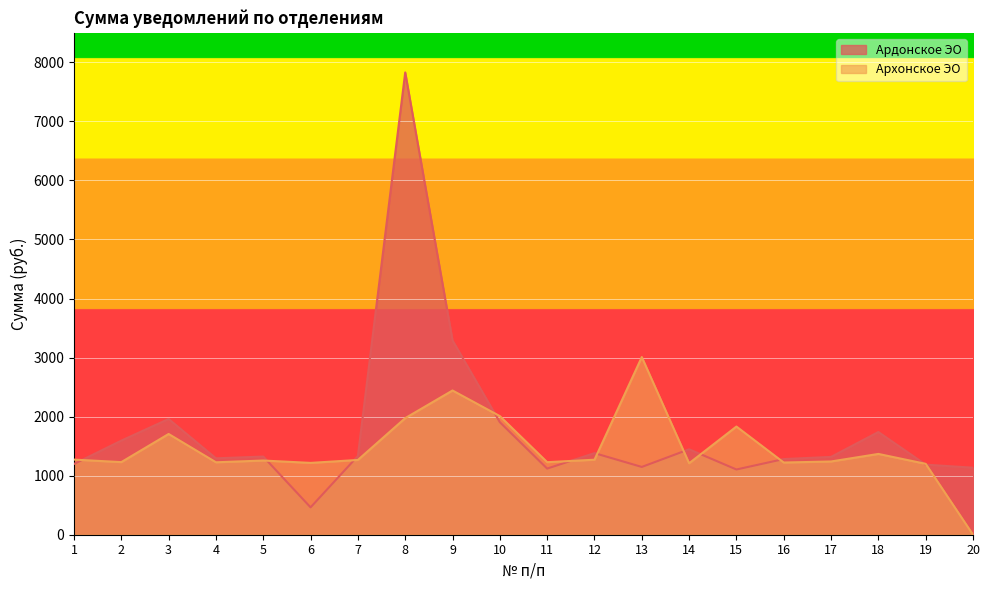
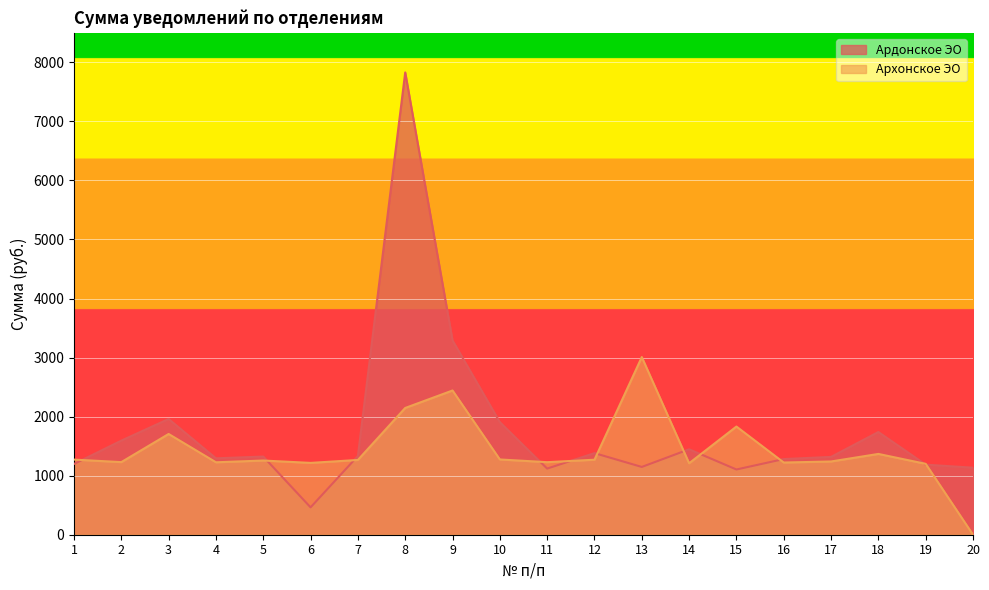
Архонское ЭО, 8: 2000 -> 2100
Архонское ЭО, 10: 2000 -> 1300
